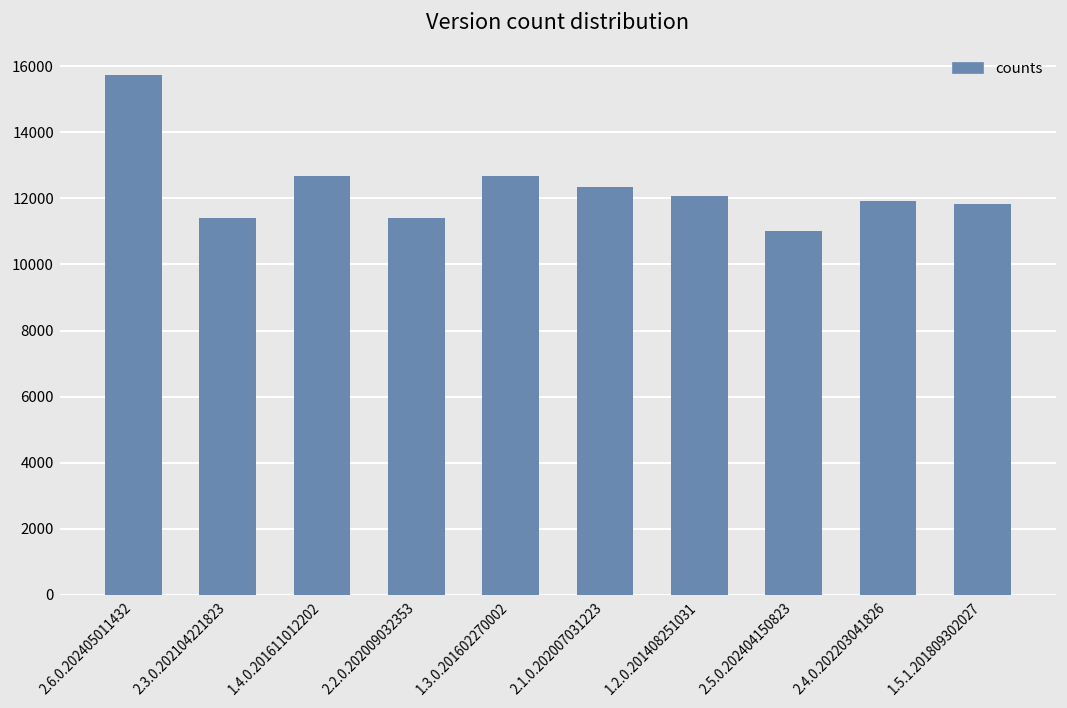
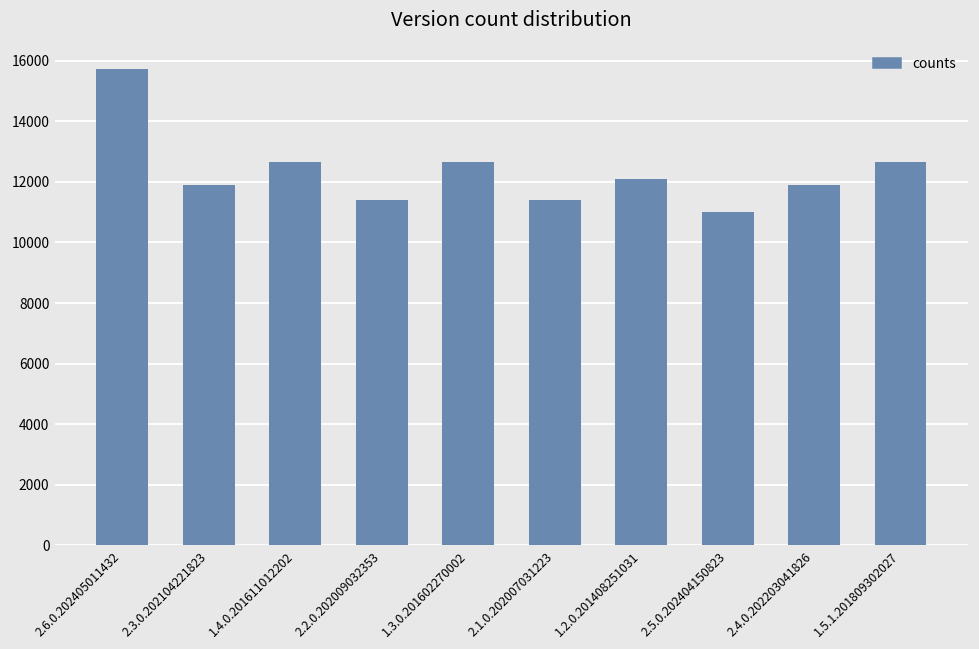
2.3.0.202104221823: 11400 -> 11900
2.1.0.202007031223: 12300 -> 11400
1.5.1.201809302027: 11800 -> 12700
